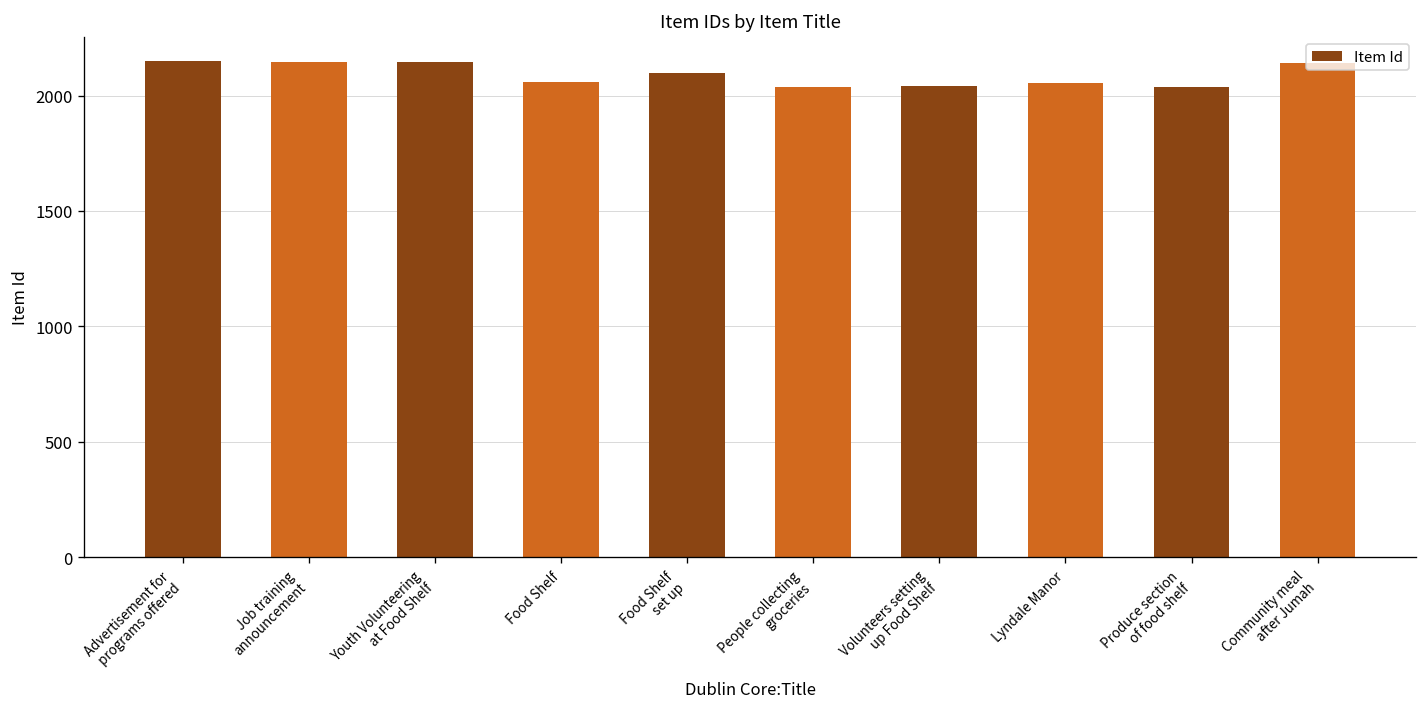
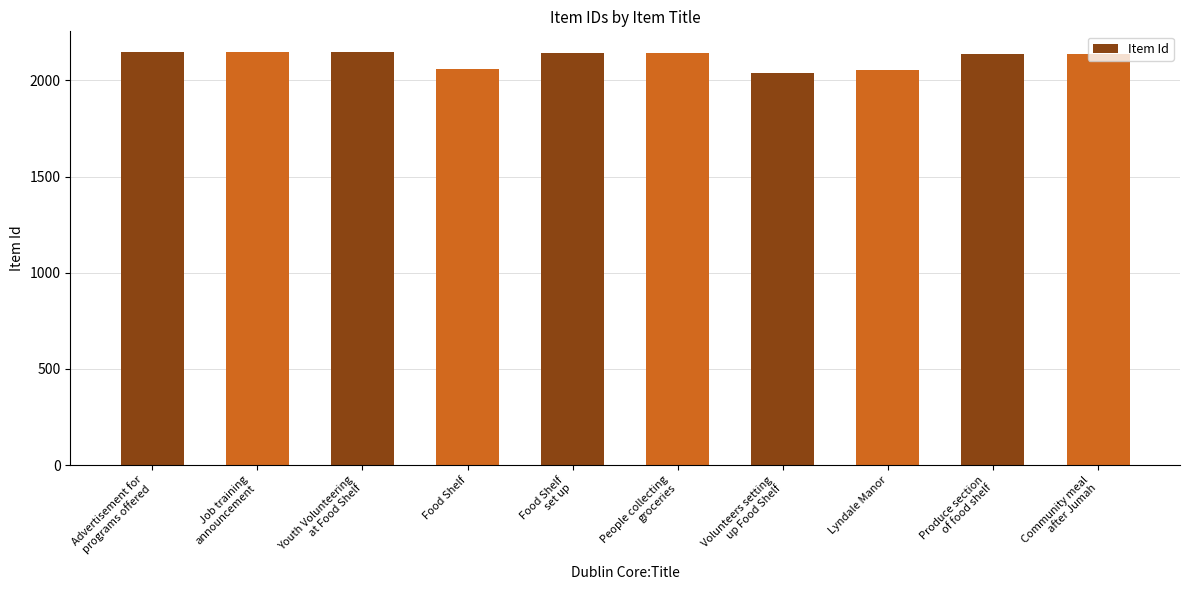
Food Shelf set up: 2100 -> 2140
People collecting groceries: 2040 -> 2140
Produce section of food shelf: 2040 -> 2140
